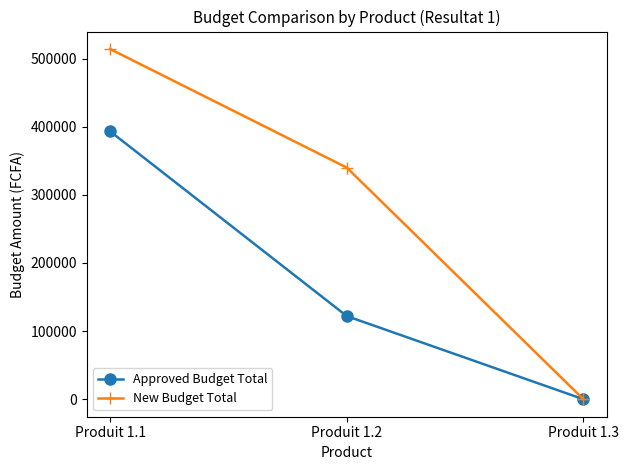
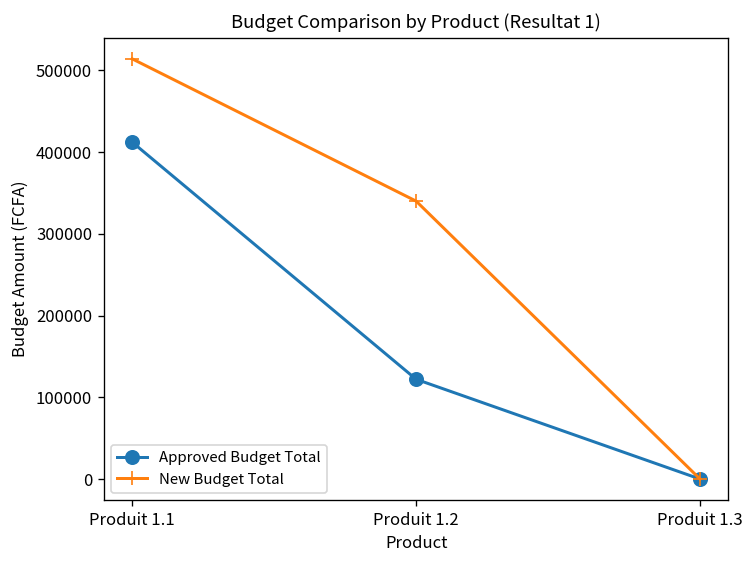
Approved Budget Total, Produit 1.1: 390000 -> 410000
